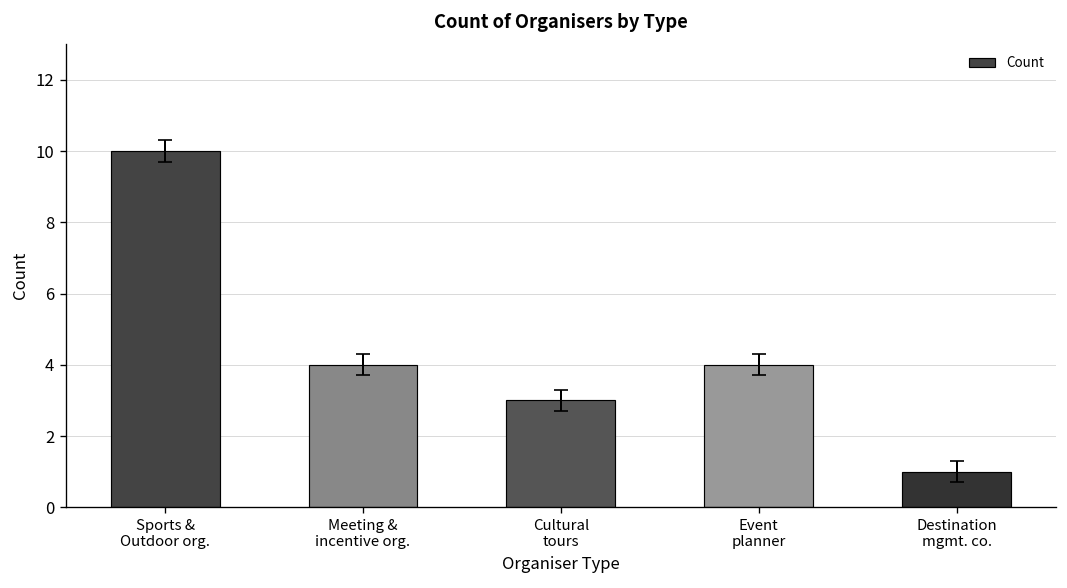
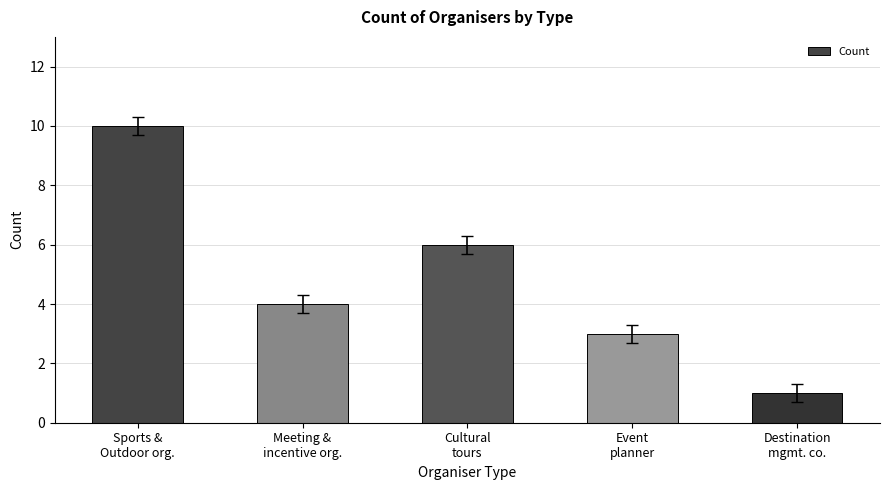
Count, Cultural tours: 3 -> 6
Count, Event planner: 4 -> 3
